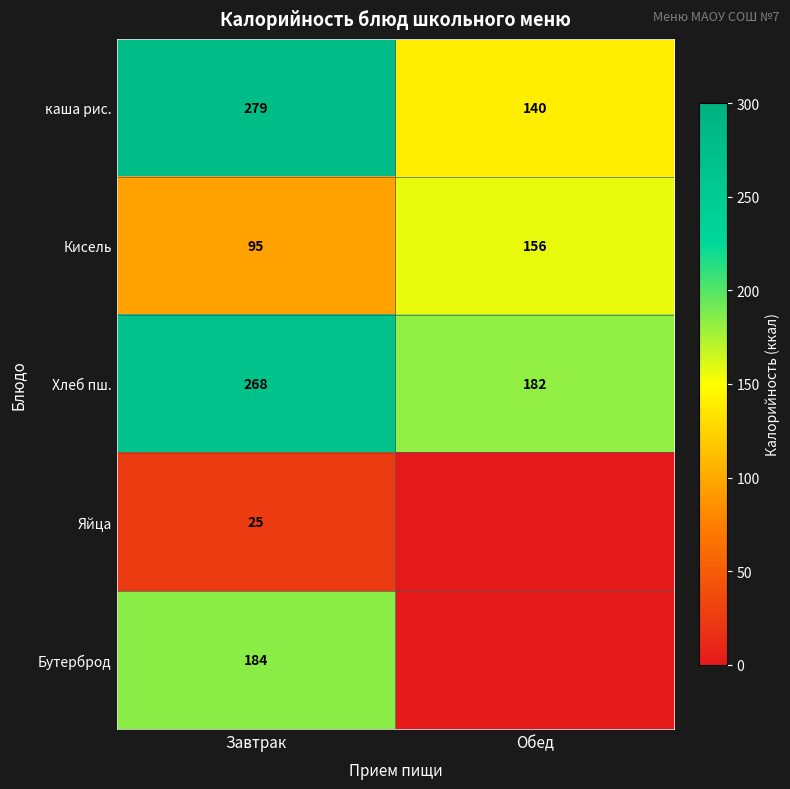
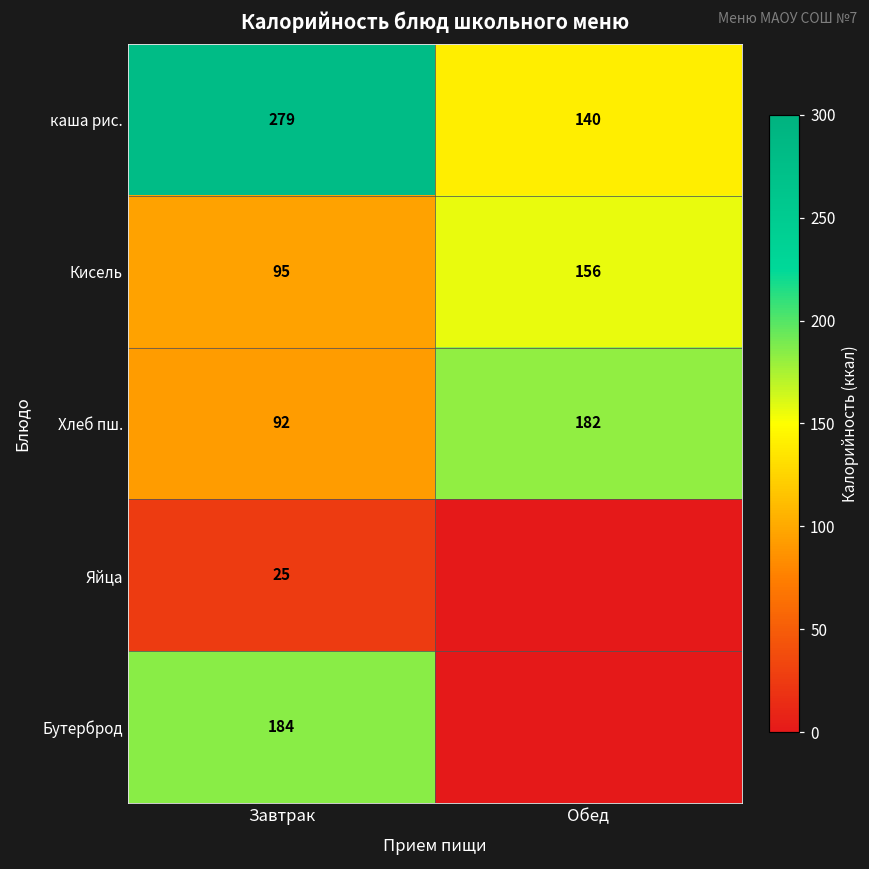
Хлеб пш., Завтрак: 268 -> 92
